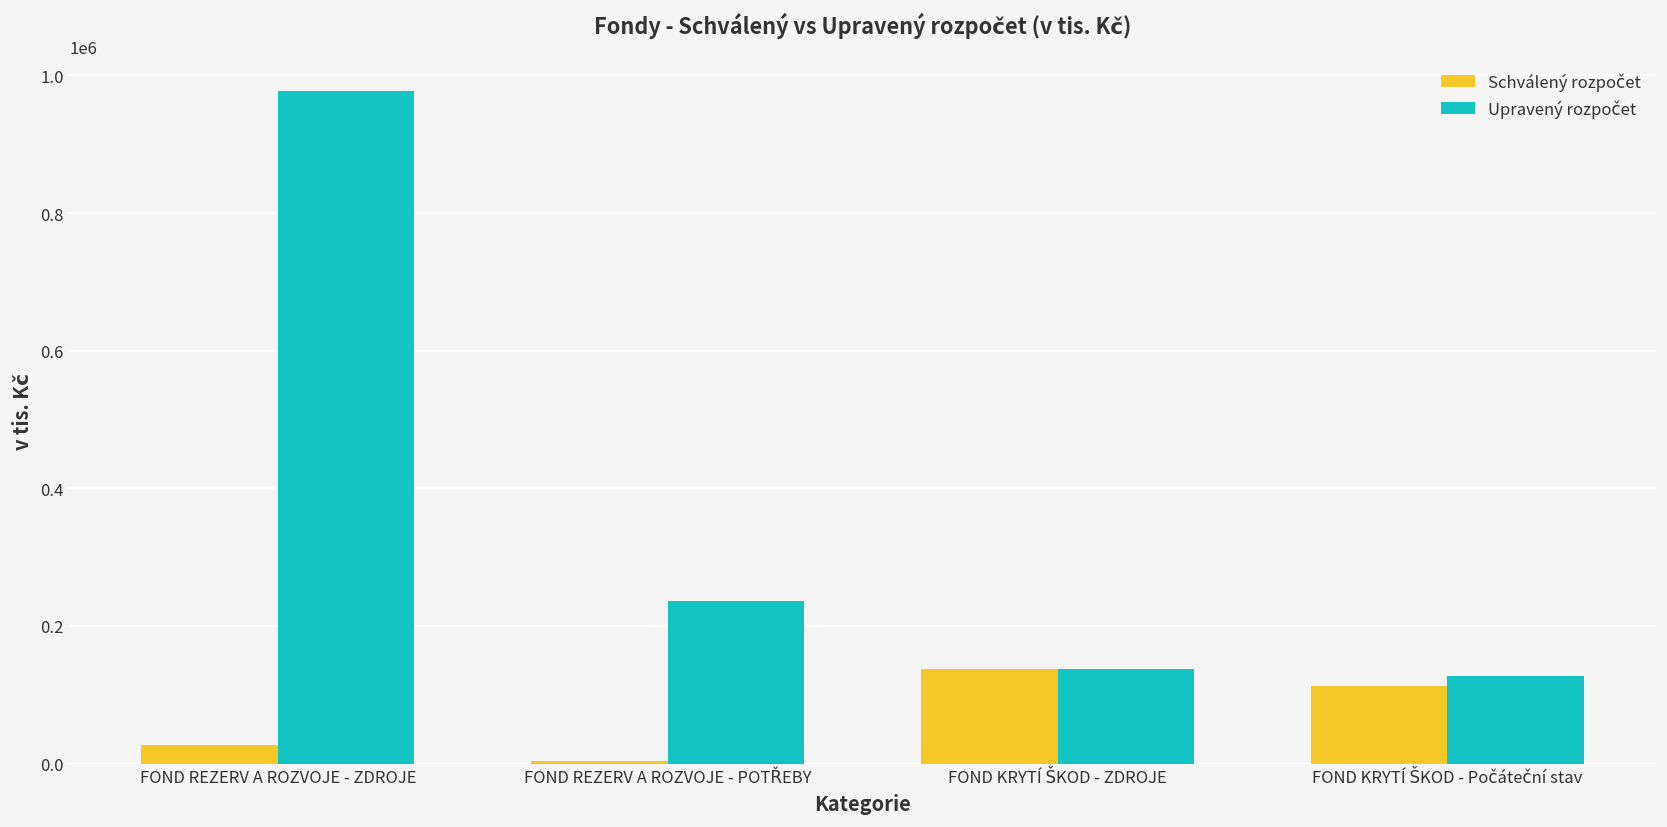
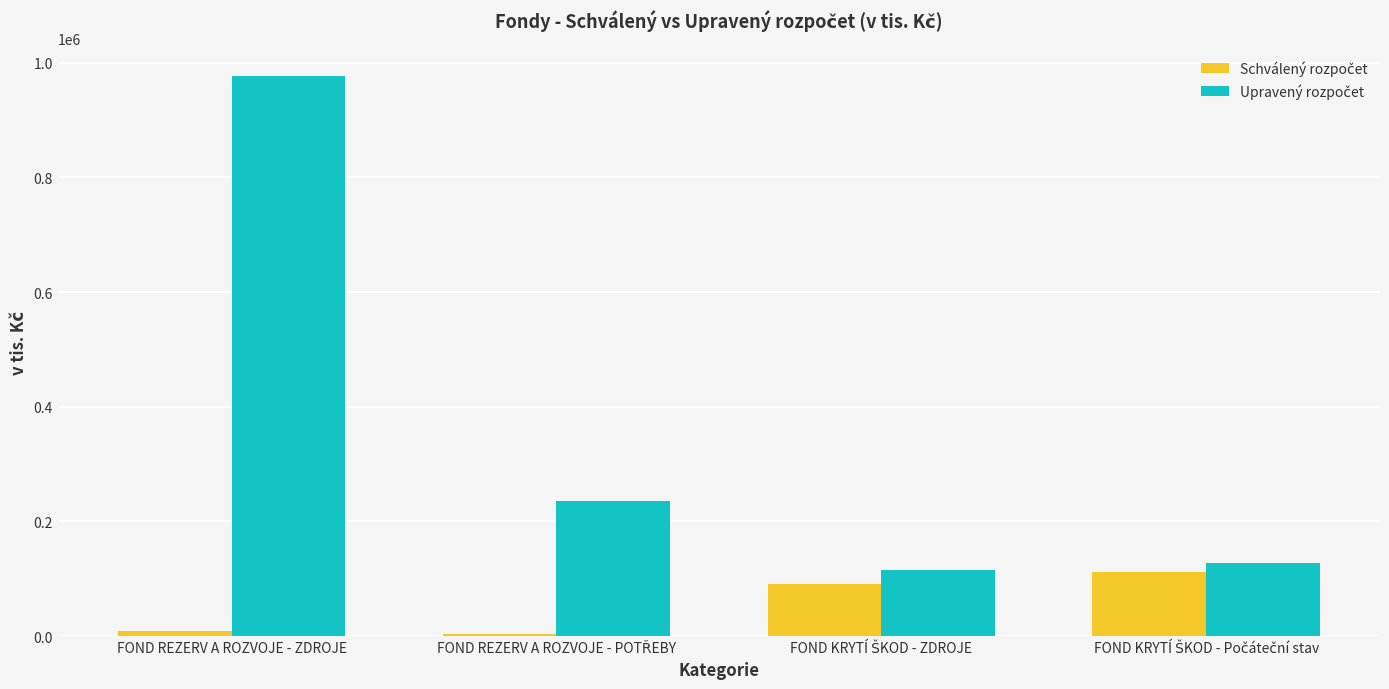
Schválený rozpočet, FOND REZERV A ROZVOJE - ZDROJE: 30000 -> 10000
Schválený rozpočet, FOND KRYTÍ ŠKOD - ZDROJE: 140000 -> 90000
Upravený rozpočet, FOND KRYTÍ ŠKOD - ZDROJE: 140000 -> 110000
